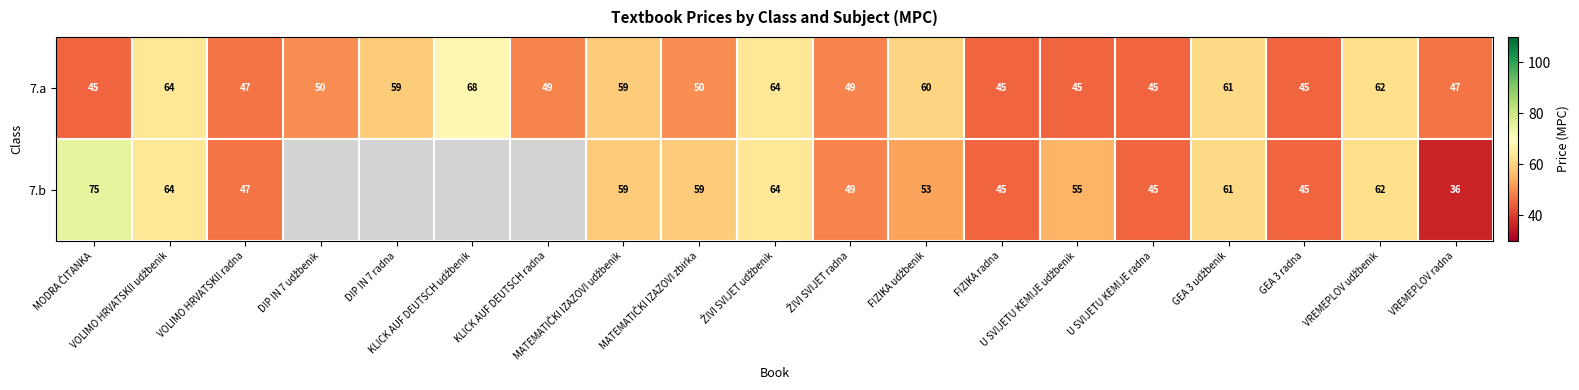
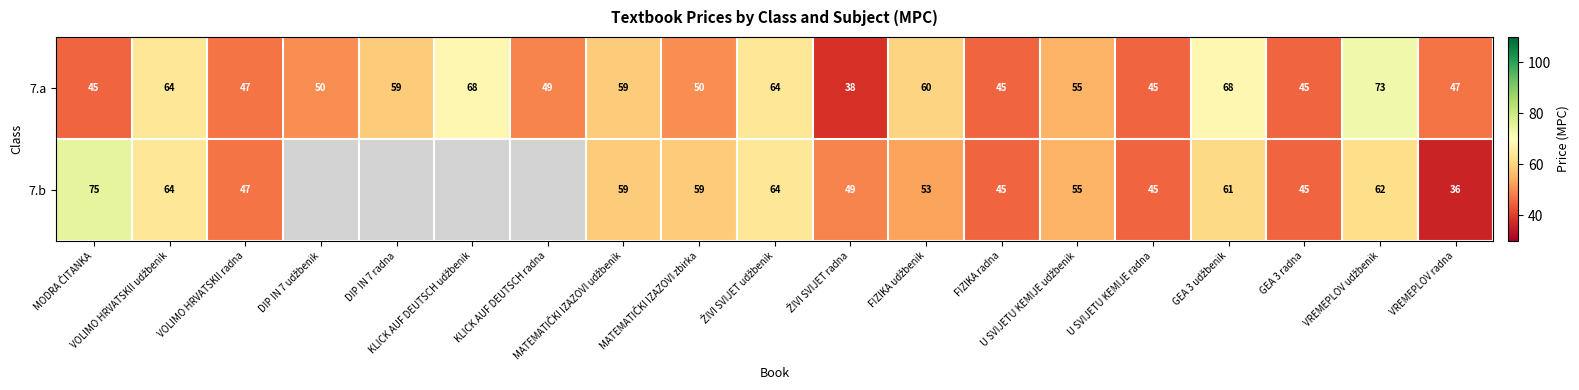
7.a, ŽIVI SVIJET radna: 49 -> 38
7.a, U SVIJETU KEMIJE udžbenik: 45 -> 55
7.a, GEA 3 udžbenik: 61 -> 68
7.a, VREMEPLOV udžbenik: 62 -> 73
